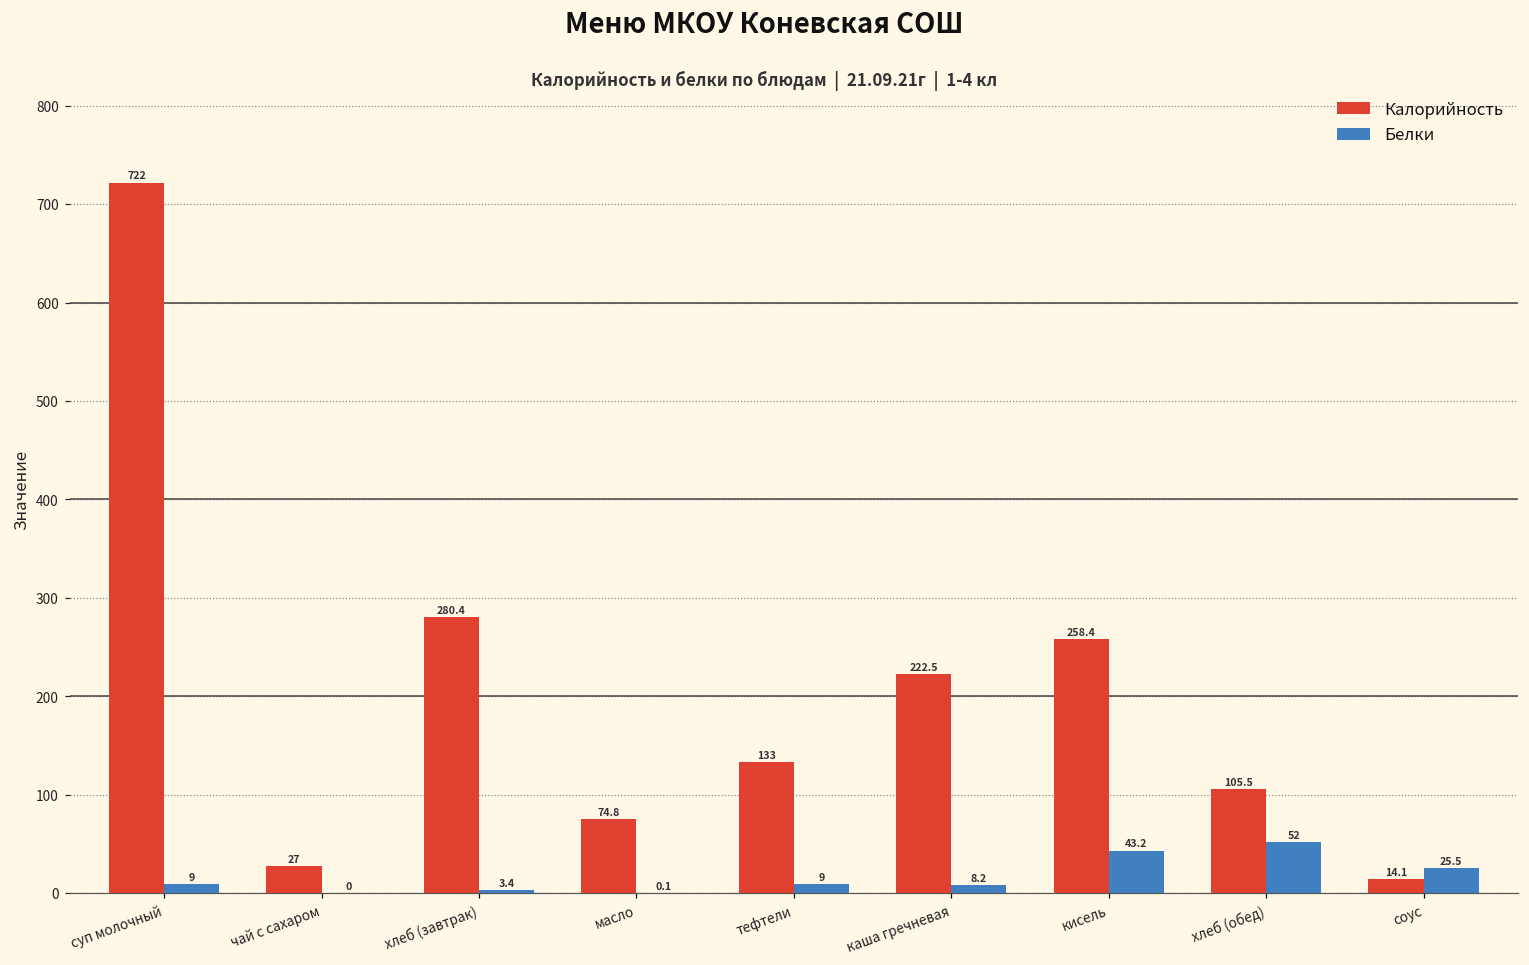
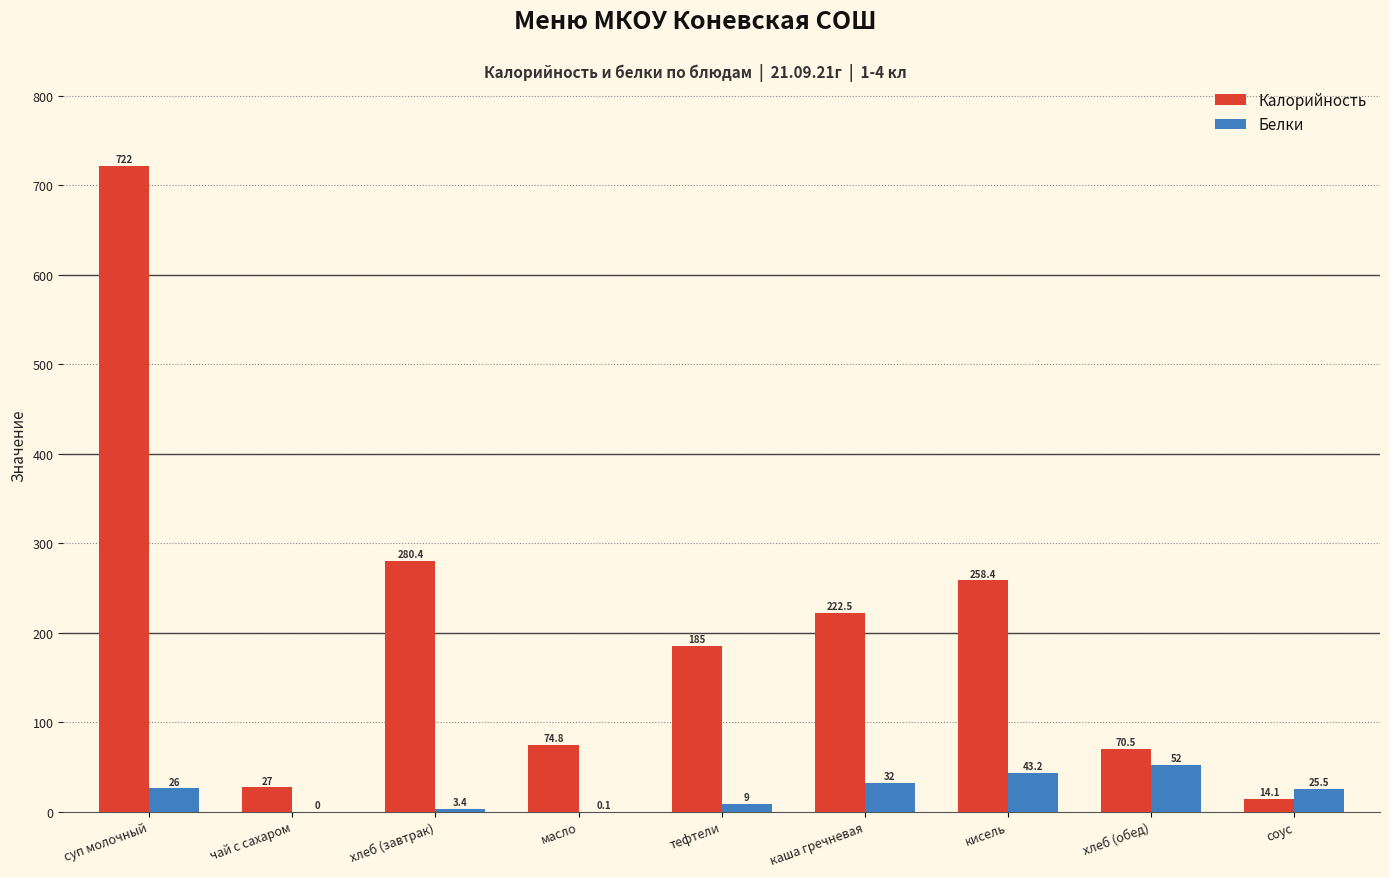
Белки, суп молочный: 9 -> 26
Калорийность, тефтели: 133 -> 185
Белки, каша гречневая: 8.2 -> 32
Калорийность, хлеб (обед): 105.5 -> 70.5
